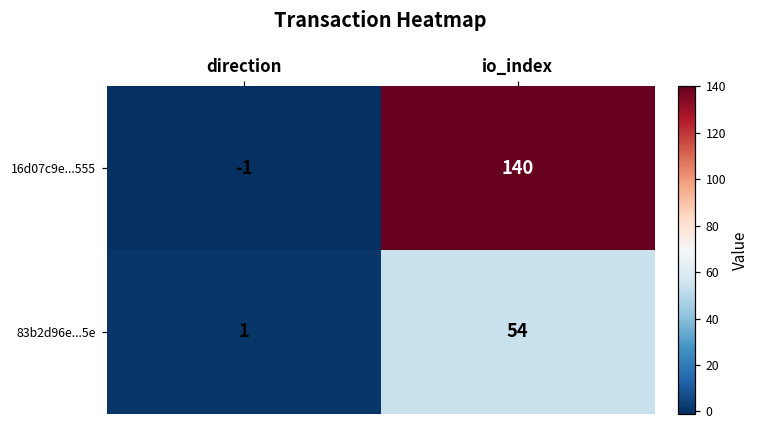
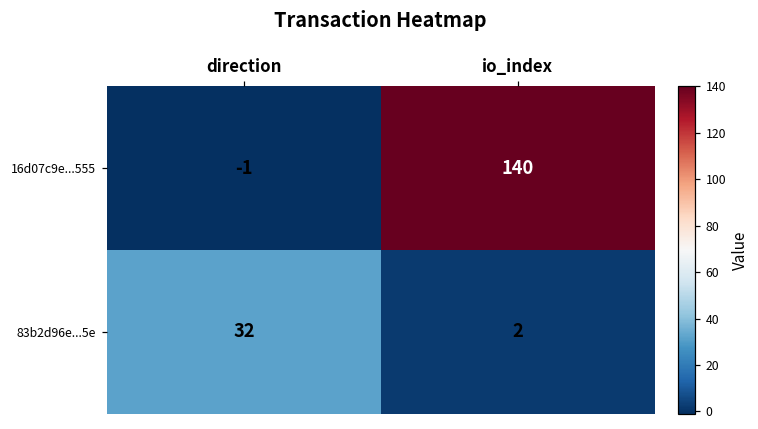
83b2d96e...5e, direction: 1 -> 32
83b2d96e...5e, io_index: 54 -> 2
